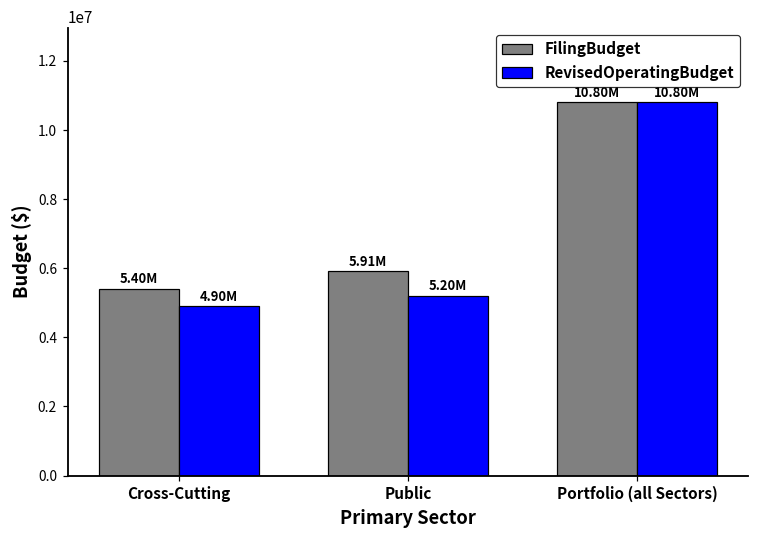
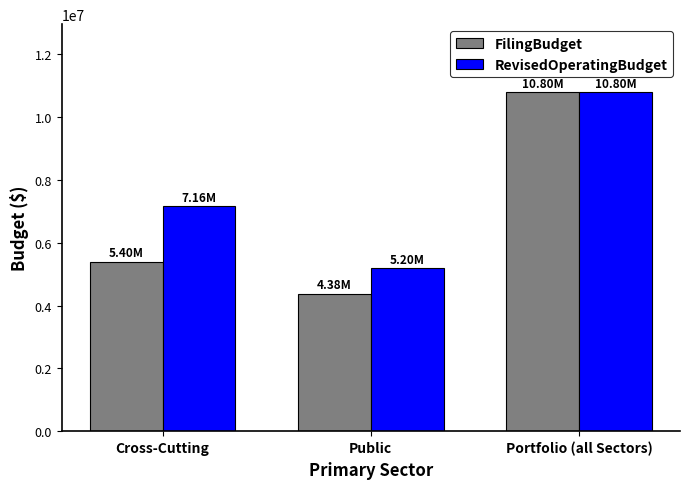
RevisedOperatingBudget, Cross-Cutting: 4.90M -> 7.16M
FilingBudget, Public: 5.91M -> 4.38M
